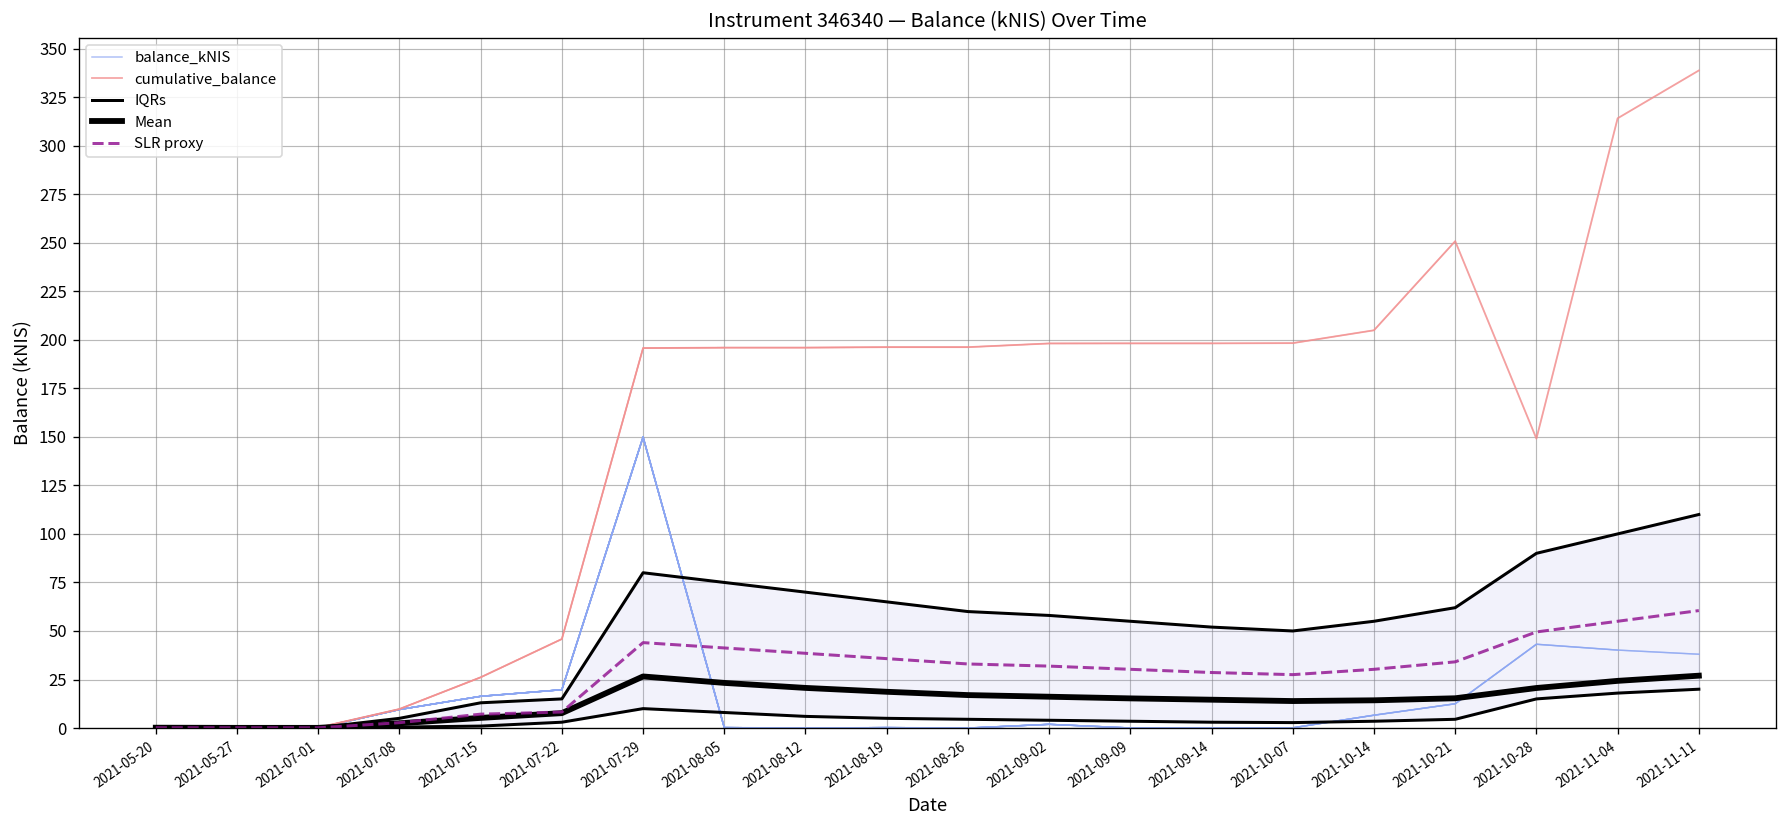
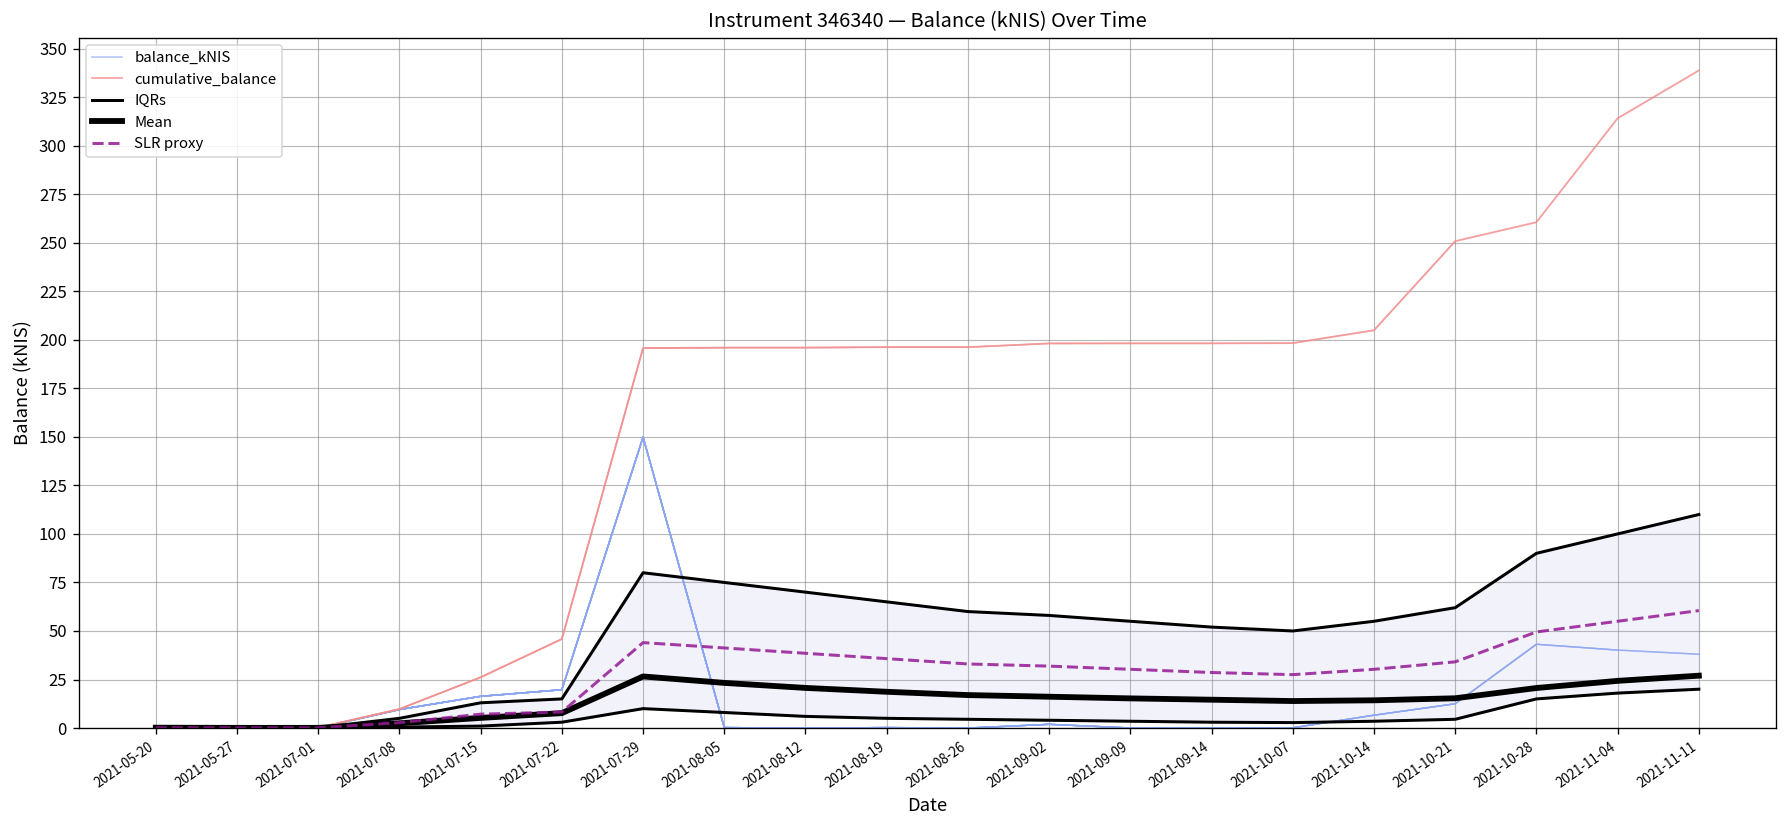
cumulative_balance, 2021-10-28: 149 -> 261
